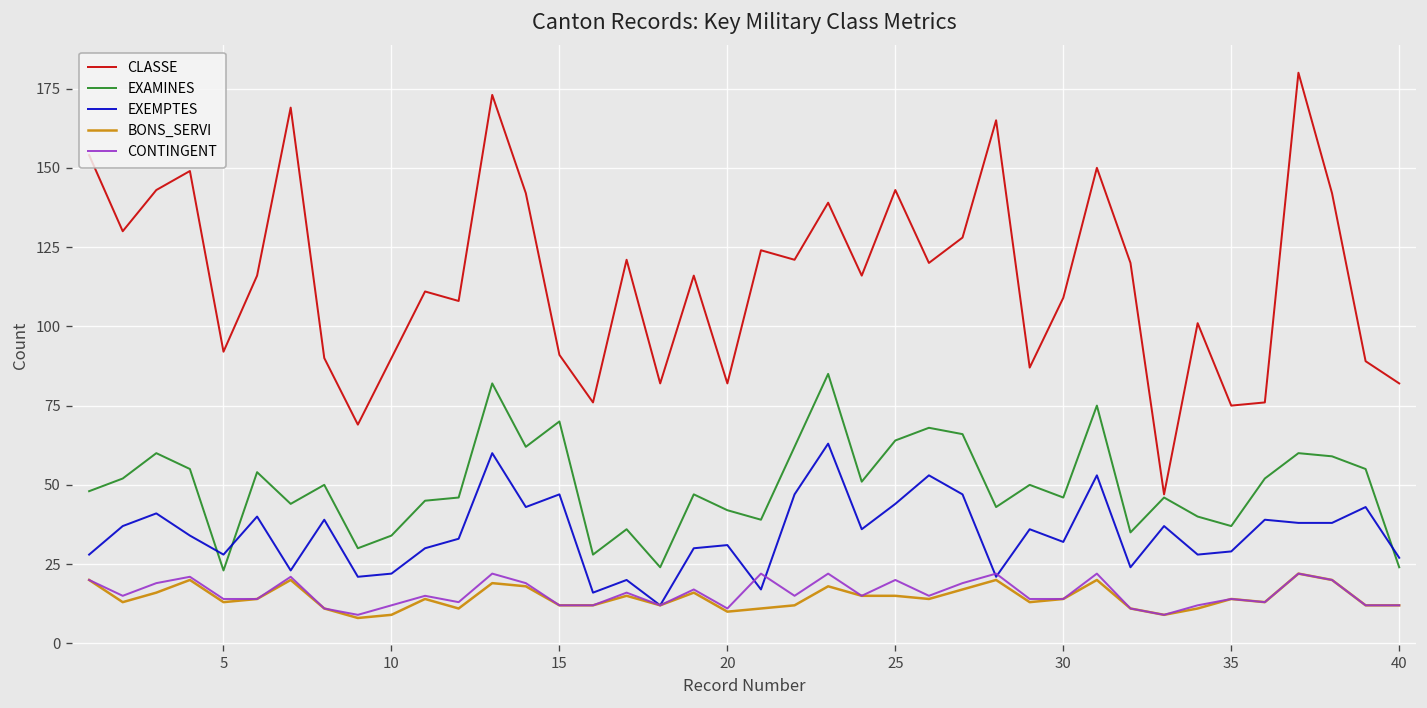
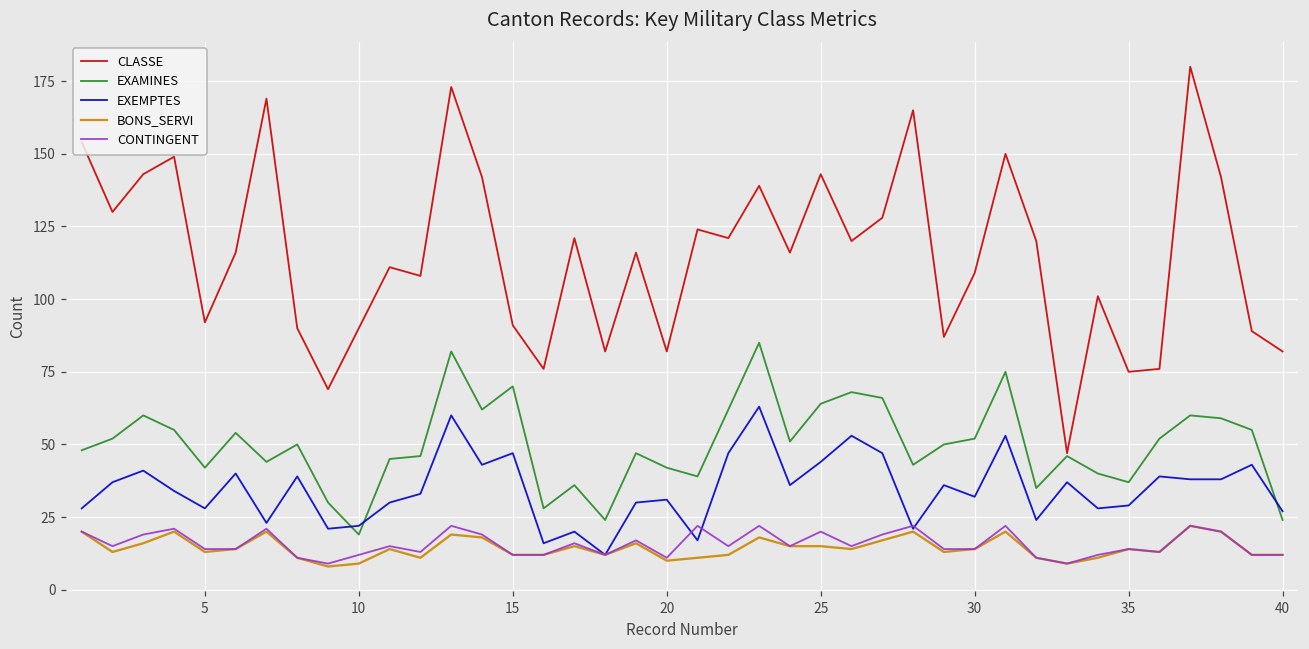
EXAMINES, 5: 23 -> 42
EXAMINES, 10: 34 -> 19
EXAMINES, 30: 46 -> 52
